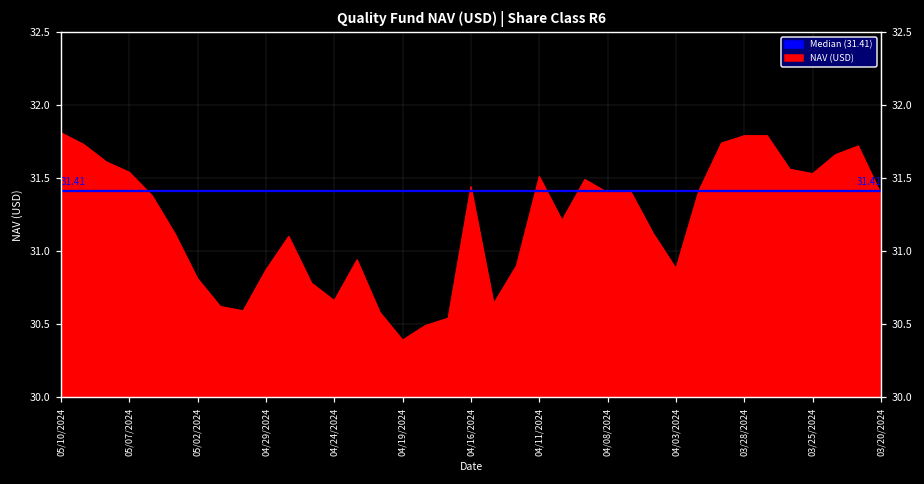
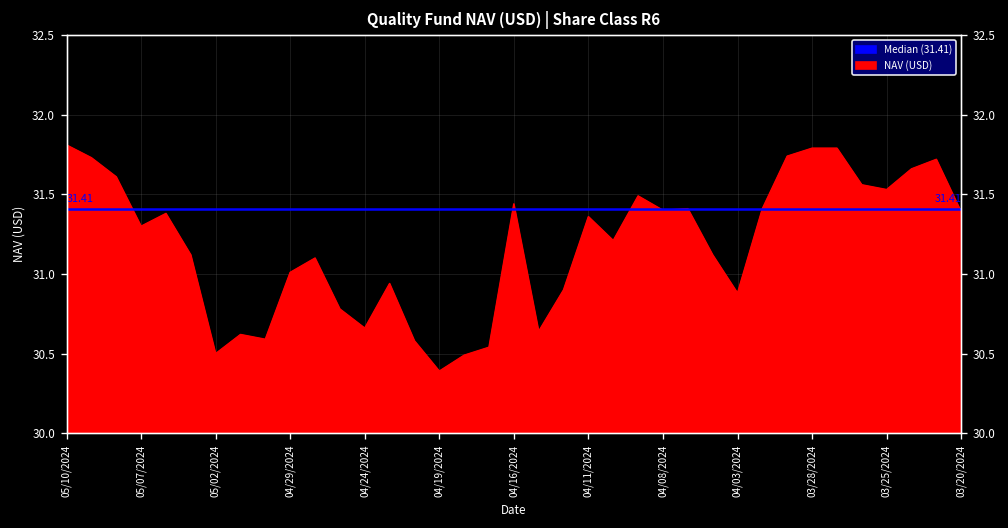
05/07/2024: 31.54 -> 31.30
05/02/2024: 30.81 -> 30.50
04/29/2024: 30.87 -> 31.01
04/11/2024: 31.51 -> 31.36
